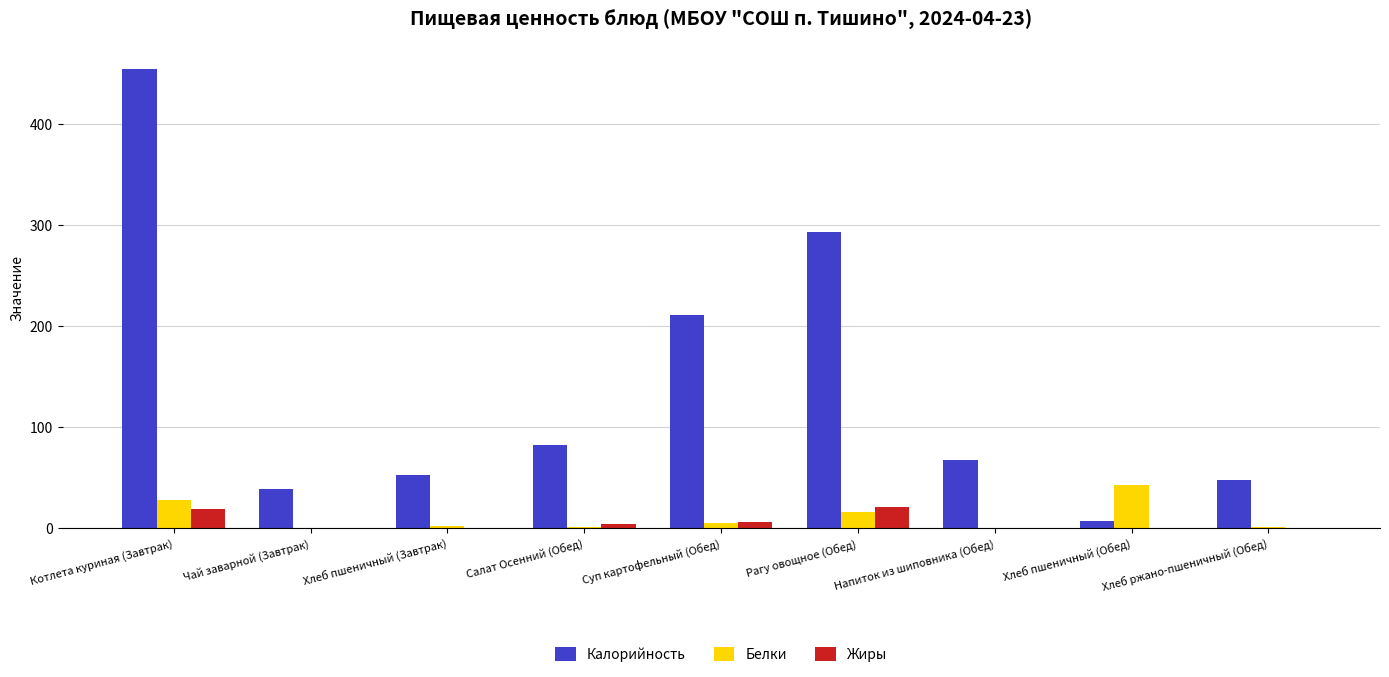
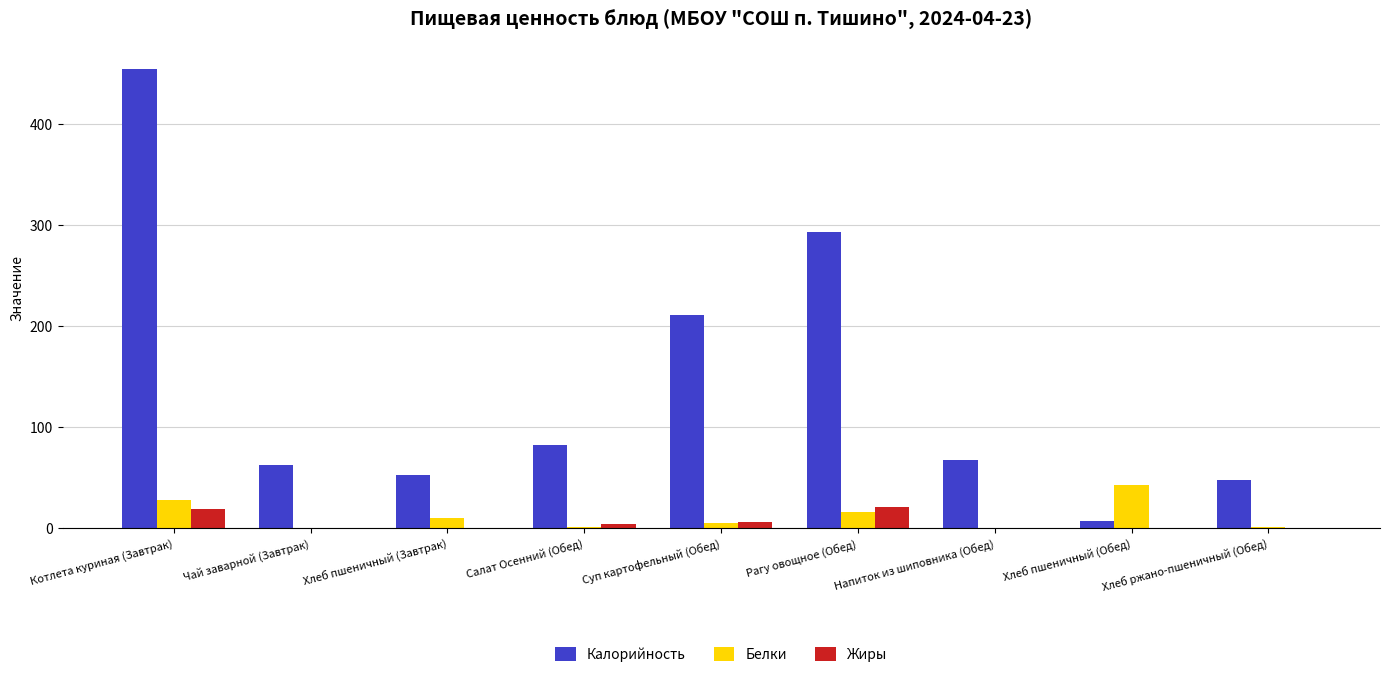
Калорийность, Чай заварной (Завтрак): 39 -> 62
Белки, Хлеб пшеничный (Завтрак): 2 -> 10
